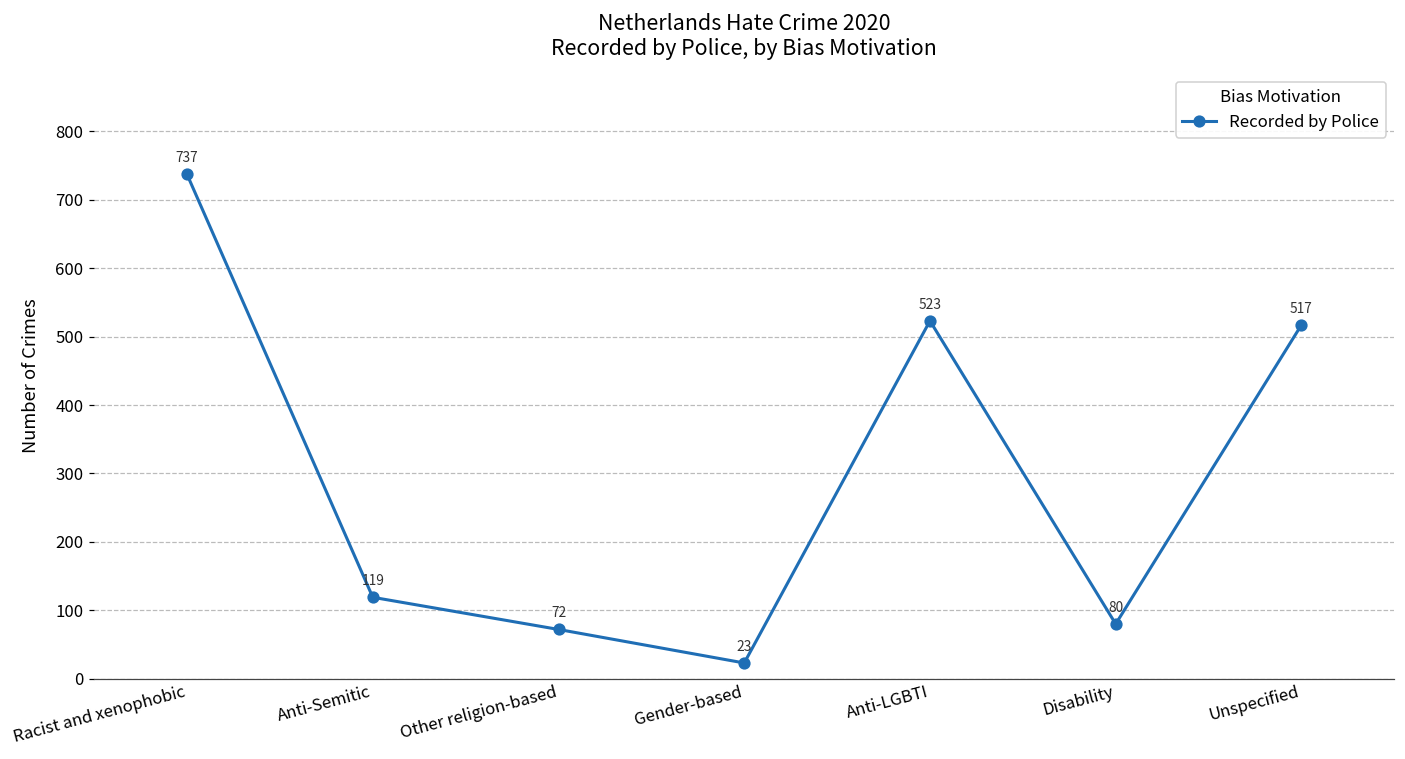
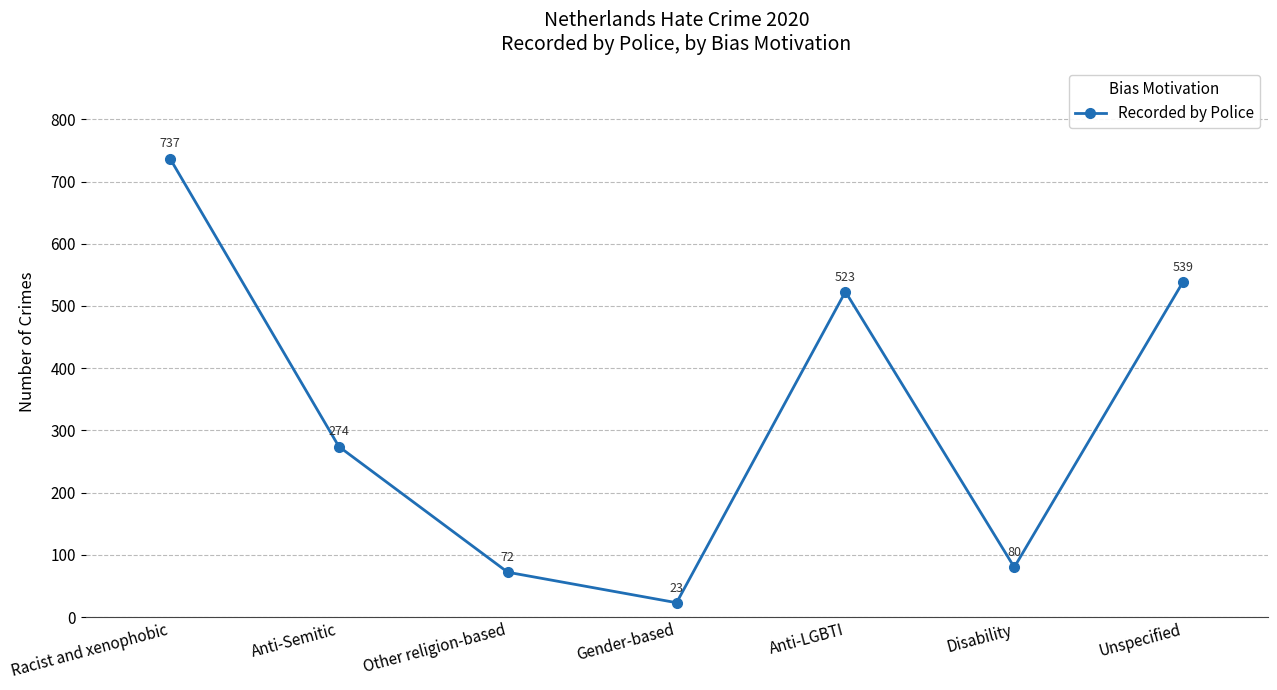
Anti-Semitic: 119 -> 274
Unspecified: 517 -> 539
